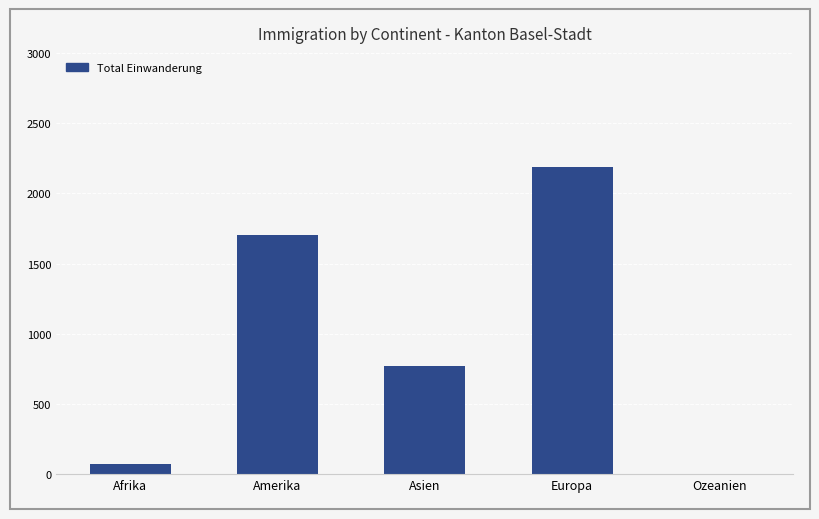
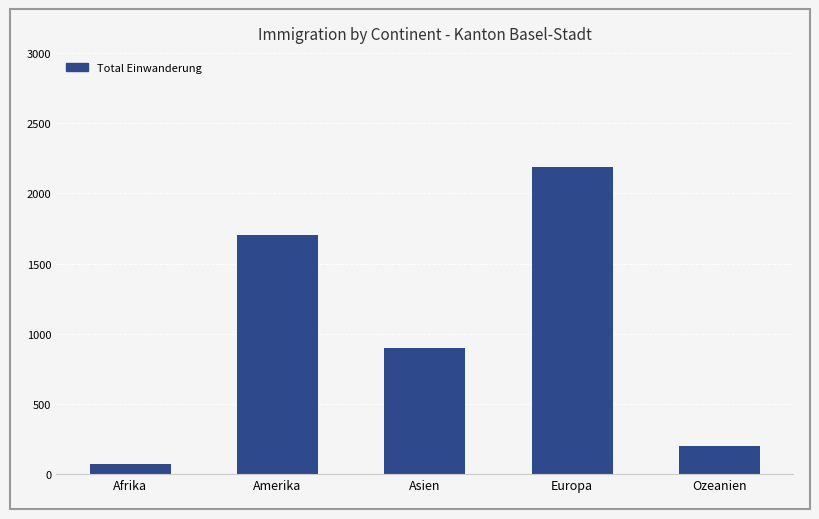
Asien: 770 -> 900
Ozeanien: 10 -> 200
